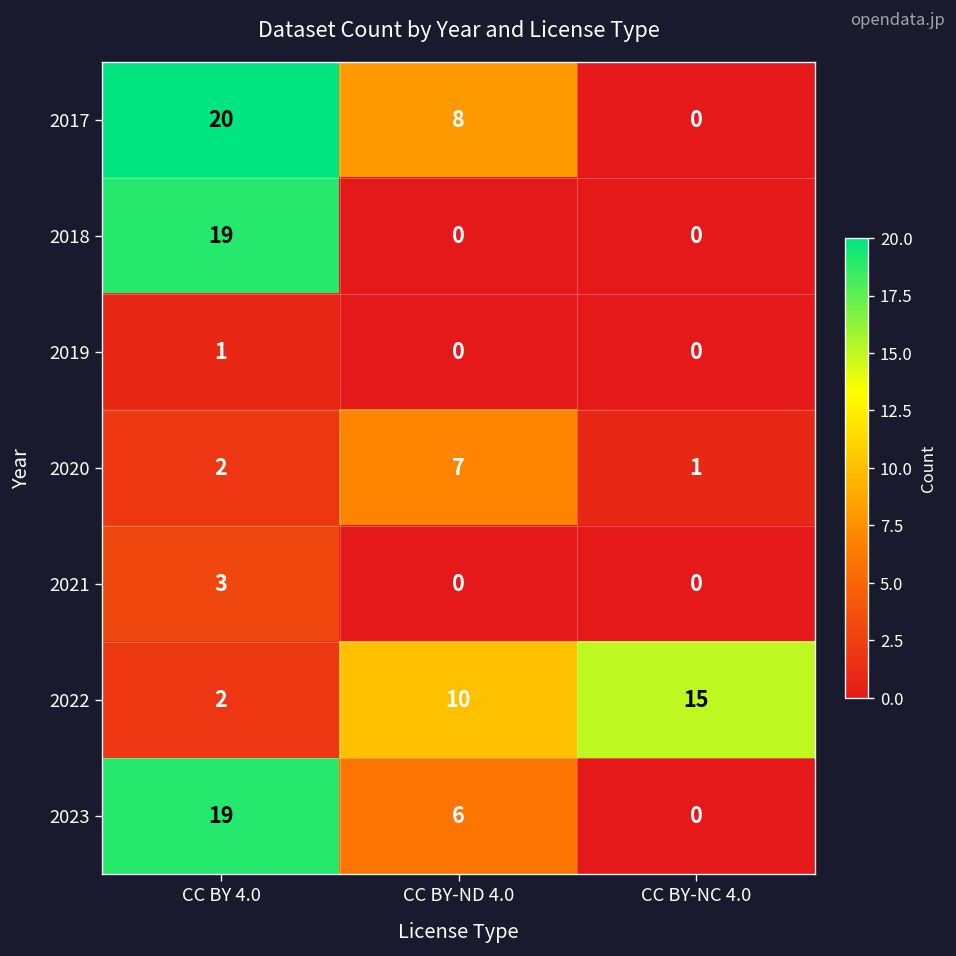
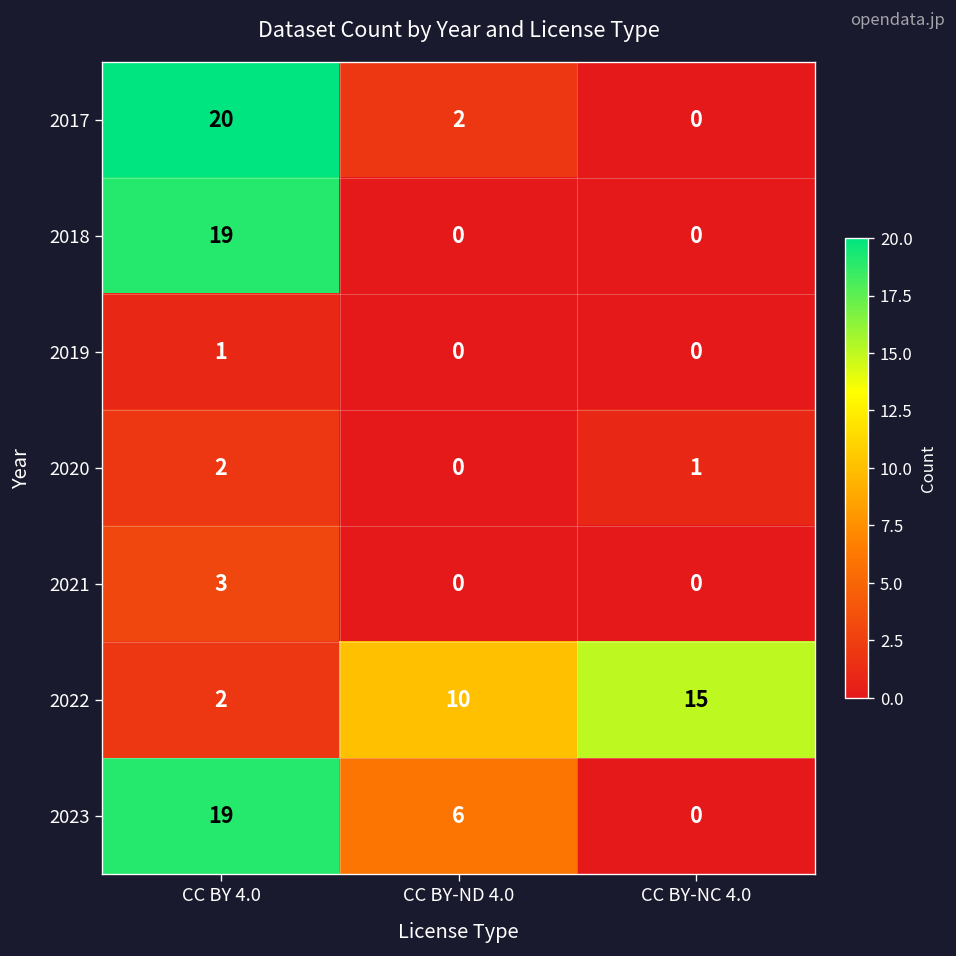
2017, CC BY-ND 4.0: 8 -> 2
2020, CC BY-ND 4.0: 7 -> 0
